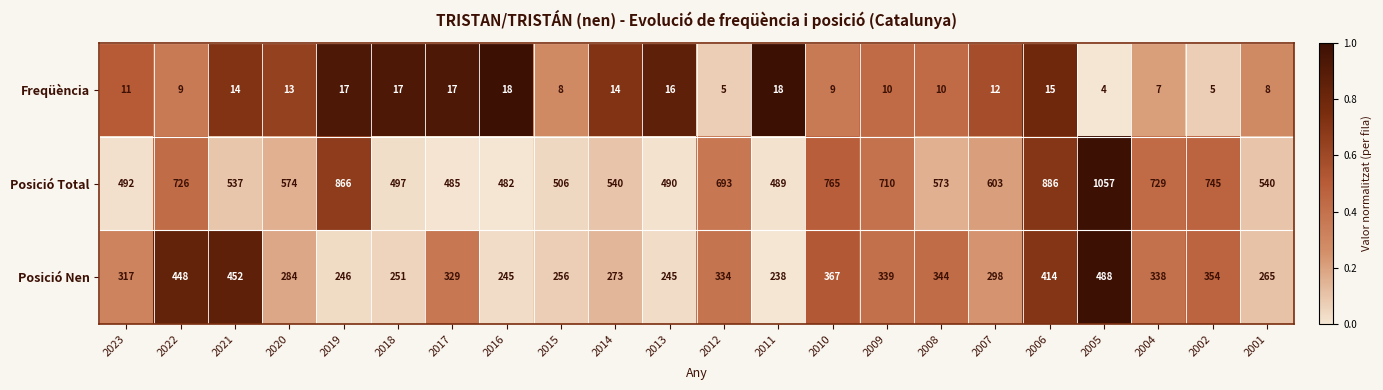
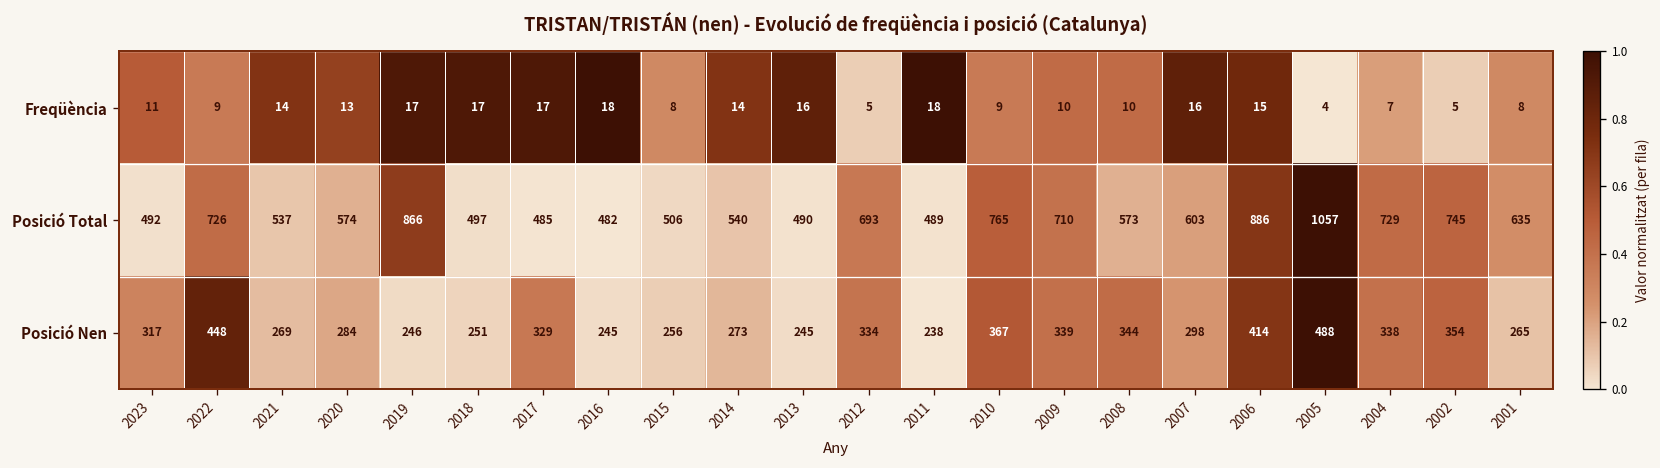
Freqüència, 2007: 12 -> 16
Posició Total, 2001: 540 -> 635
Posició Nen, 2021: 452 -> 269
